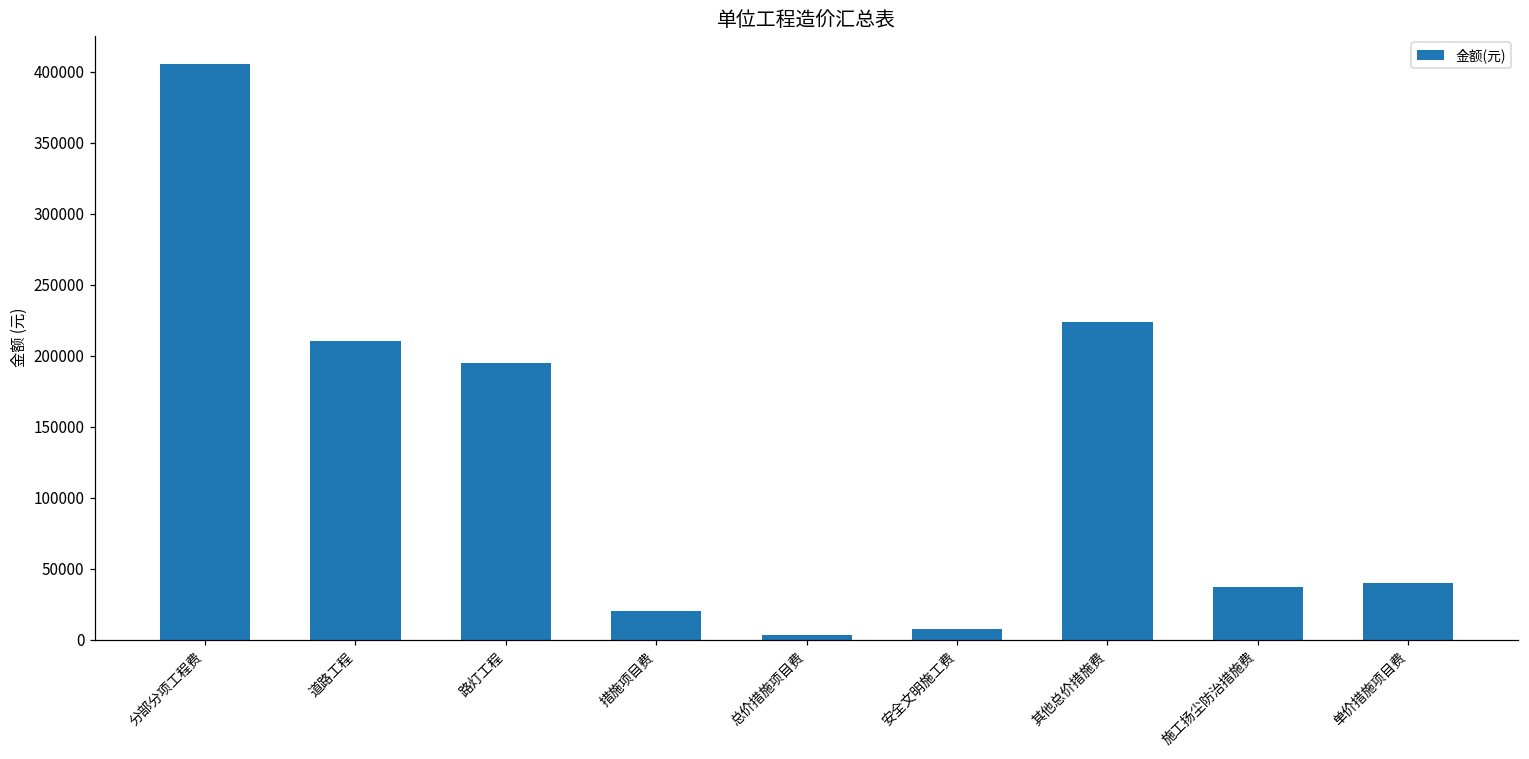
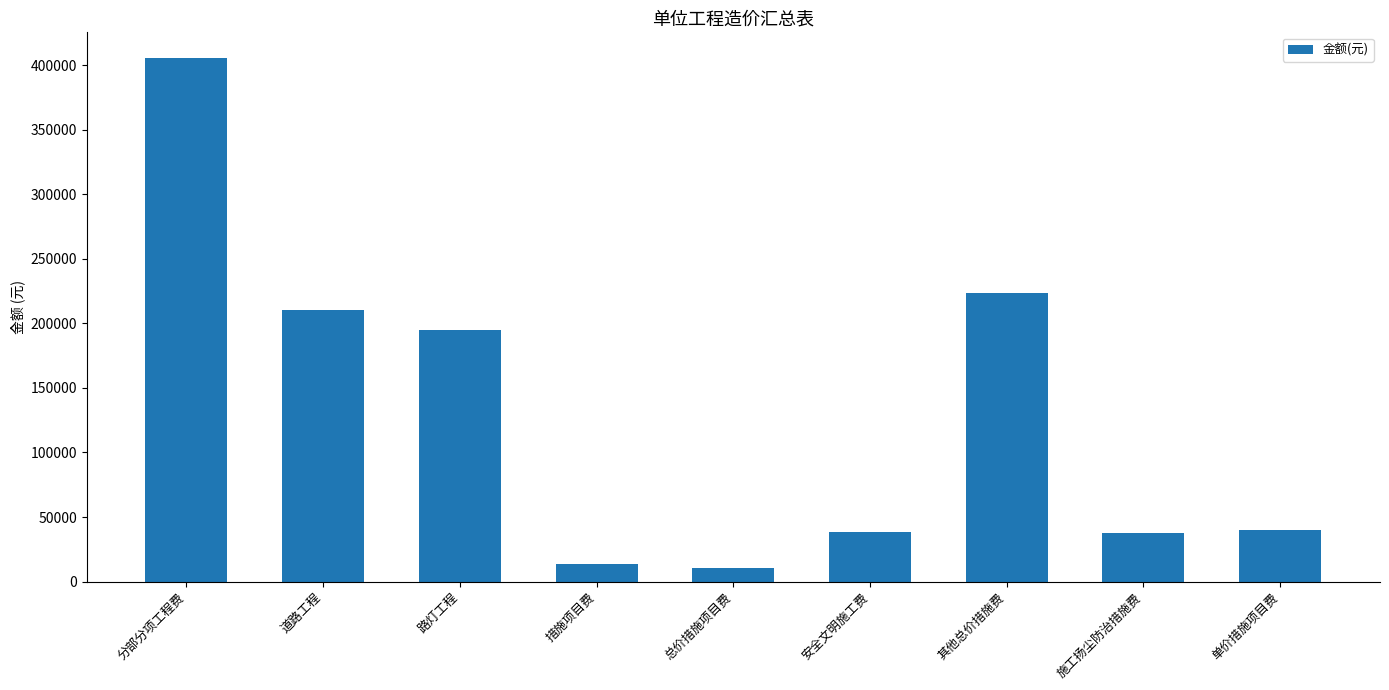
措施项目费: 20000 -> 14000
总价措施项目费: 4000 -> 10000
安全文明施工费: 7000 -> 39000
